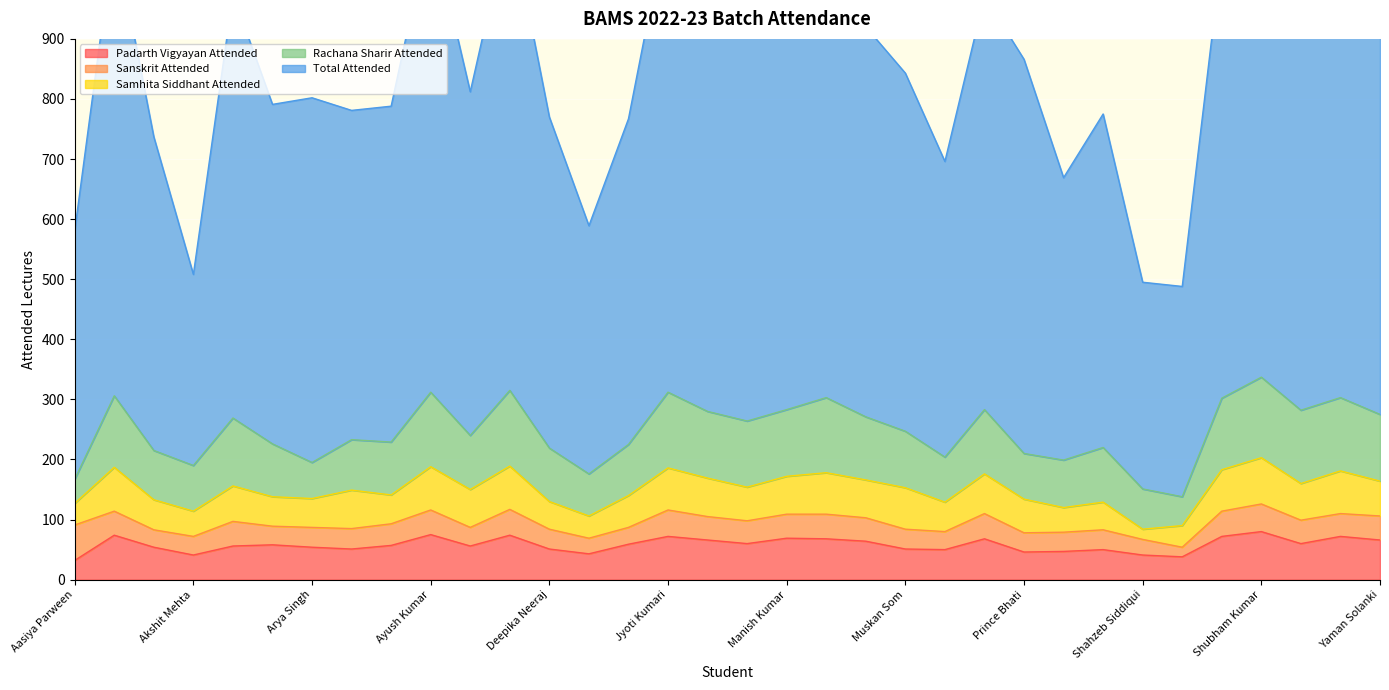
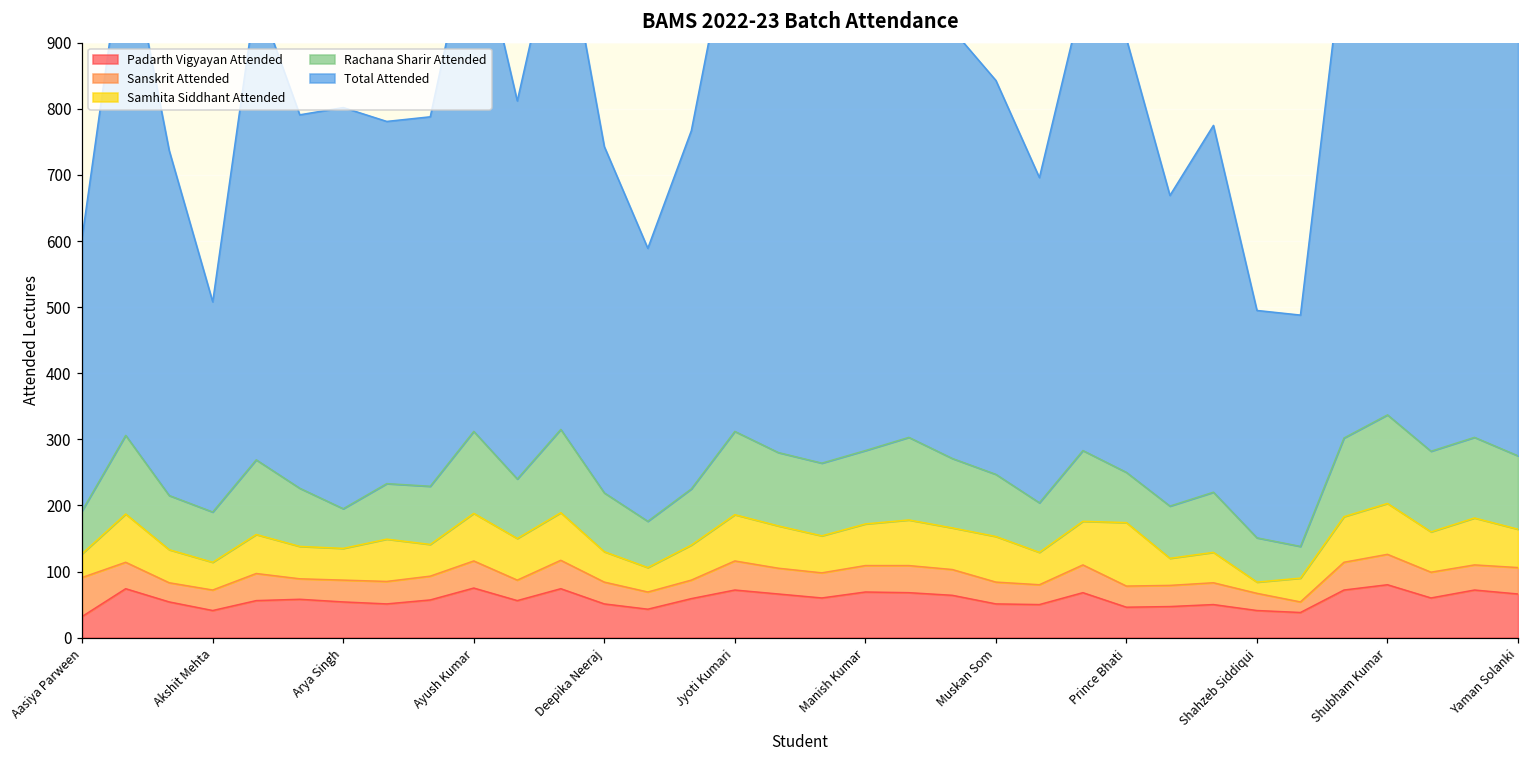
Rachana Sharir Attended, Aasiya Parween: 40 -> 70
Total Attended, Deepika Neeraj: 550 -> 520
Samhita Siddhant Attended, Prince Bhati: 60 -> 100
